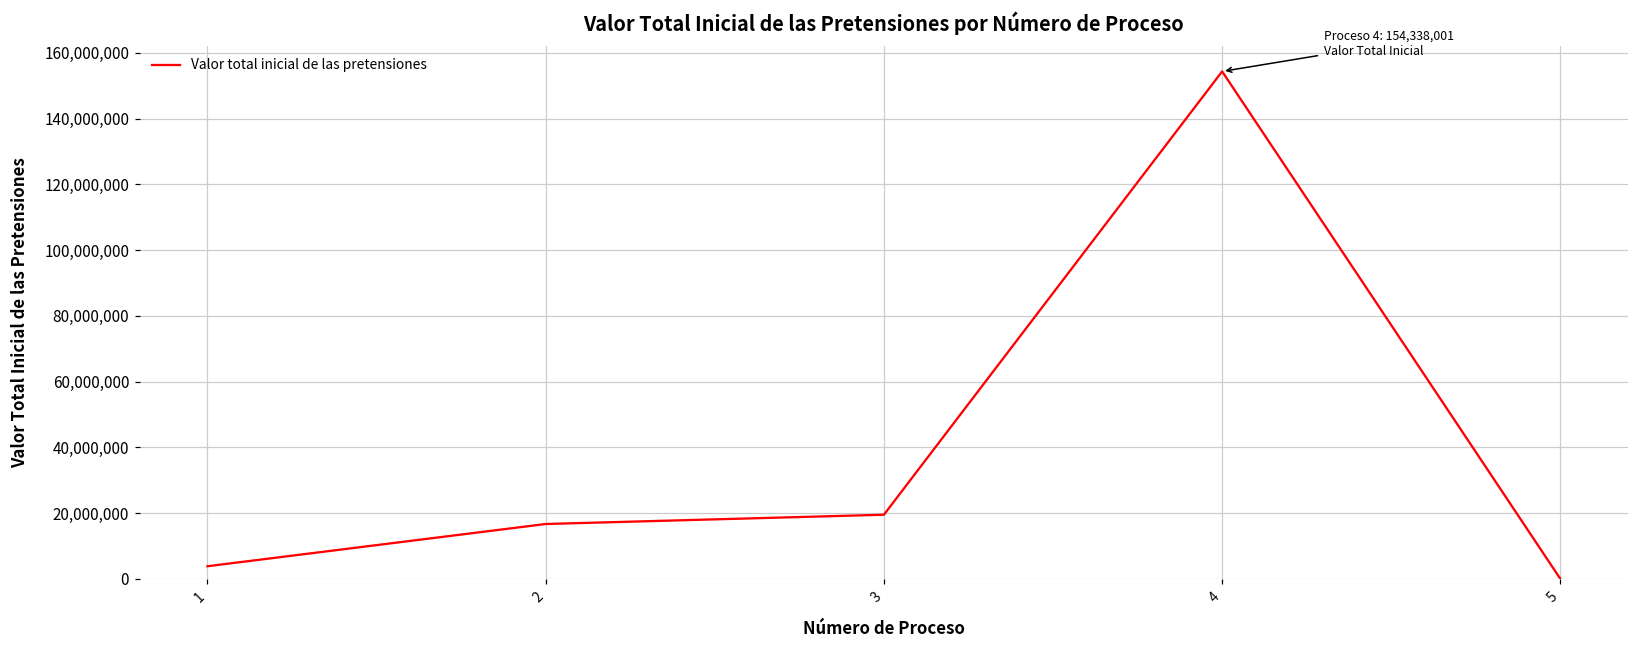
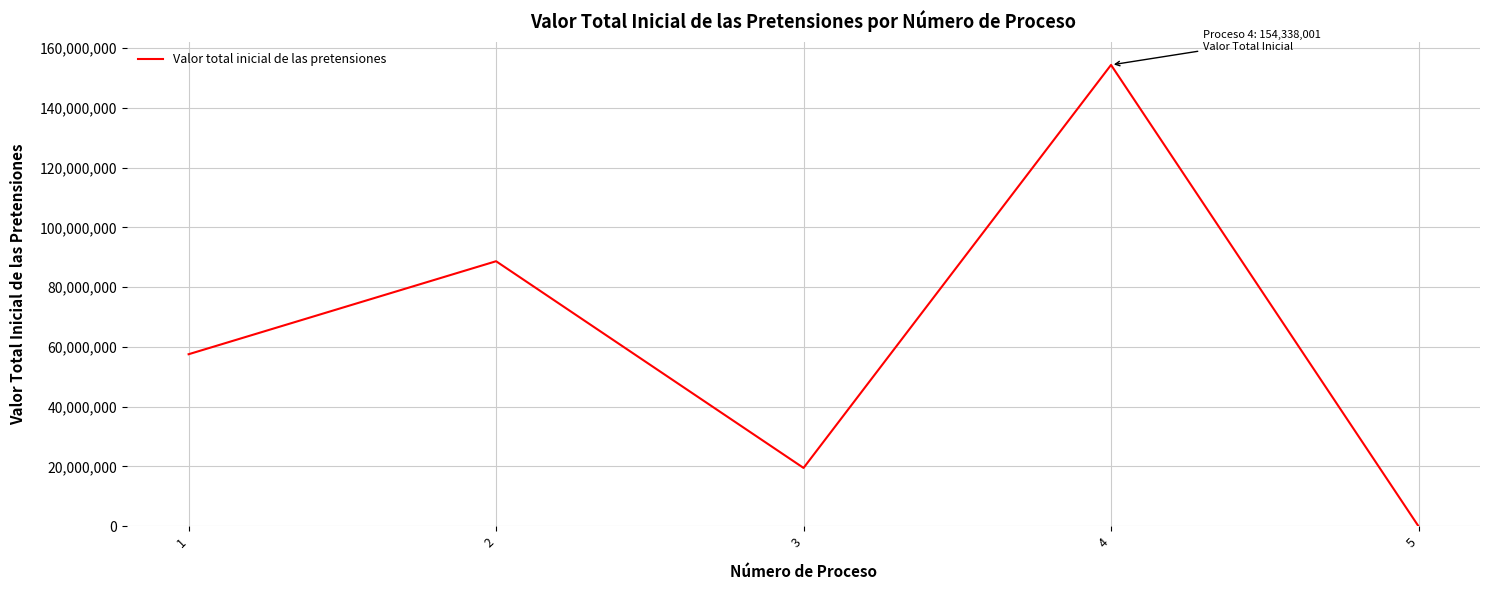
1: 4,000,000 -> 58,000,000
2: 17,000,000 -> 89,000,000
